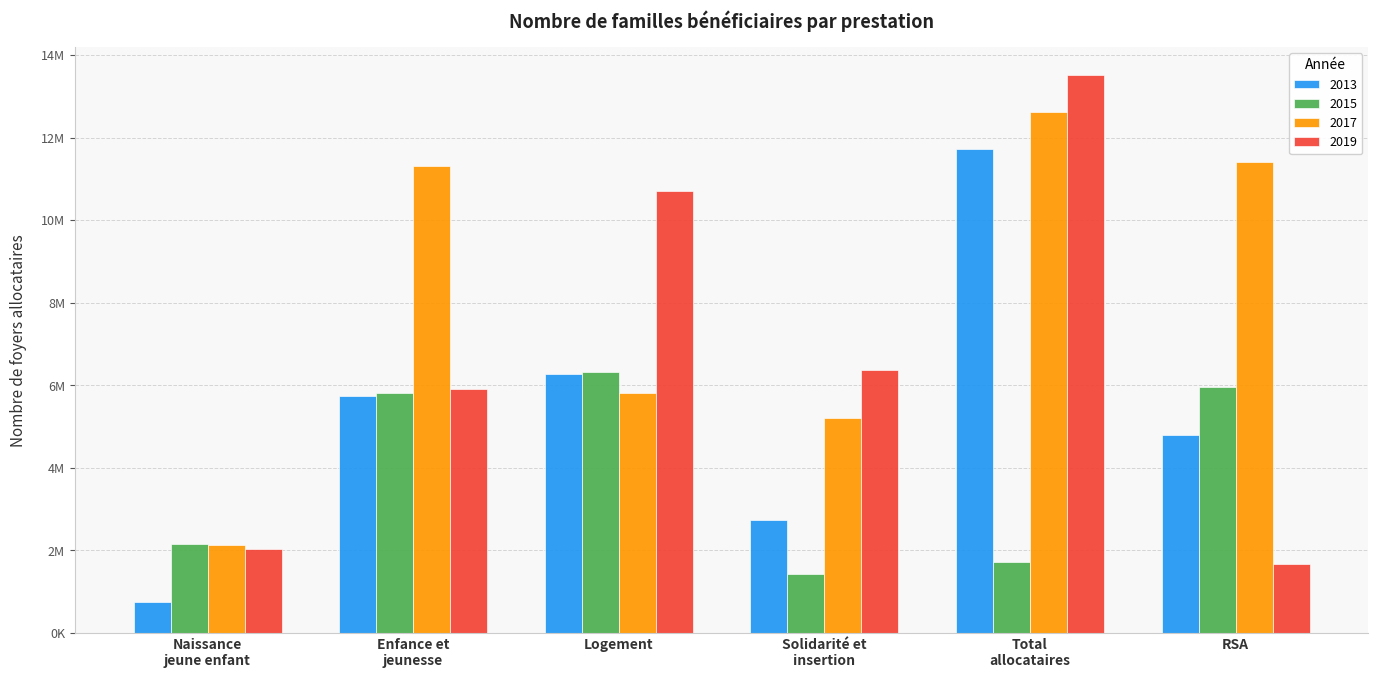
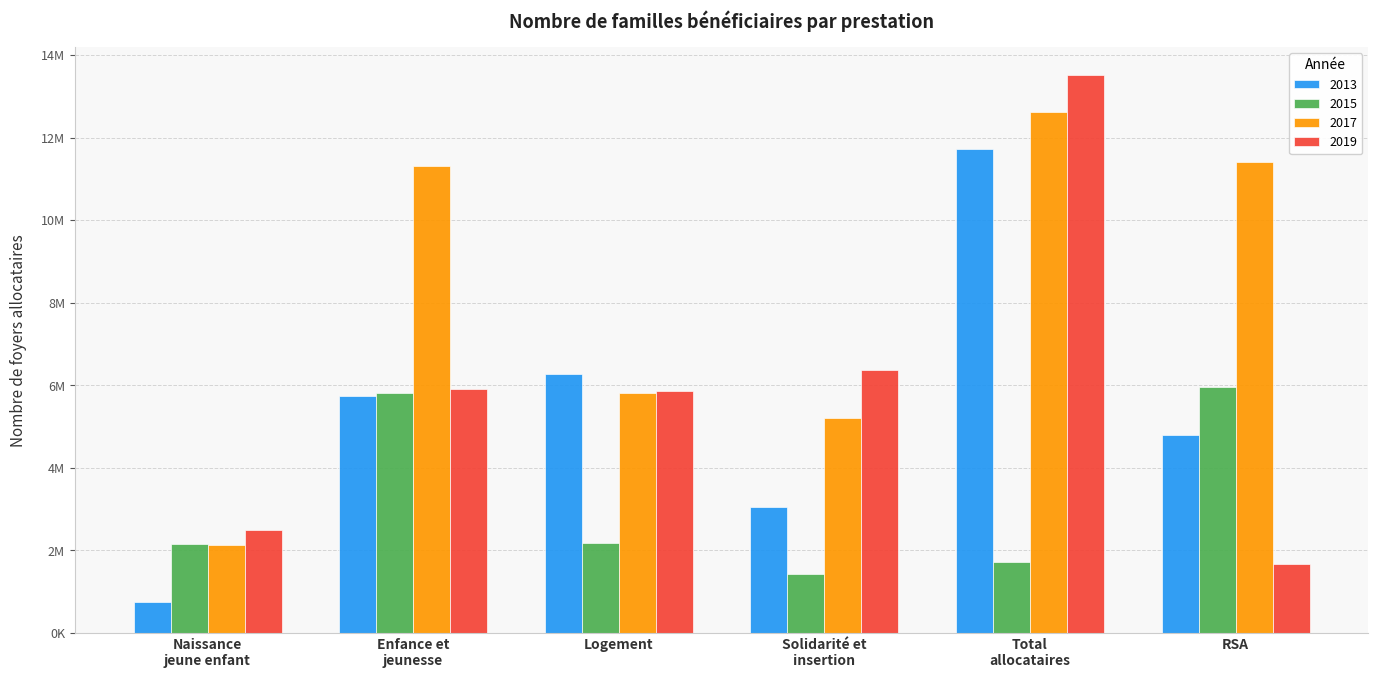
2019, Naissance jeune enfant: 2000000 -> 2500000
2015, Logement: 6300000 -> 2200000
2019, Logement: 10700000 -> 5900000
2013, Solidarité et insertion: 2700000 -> 3100000
